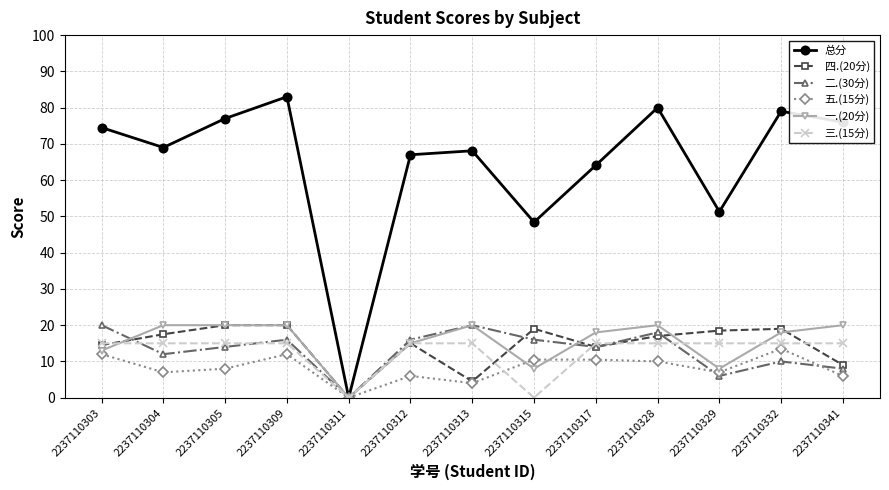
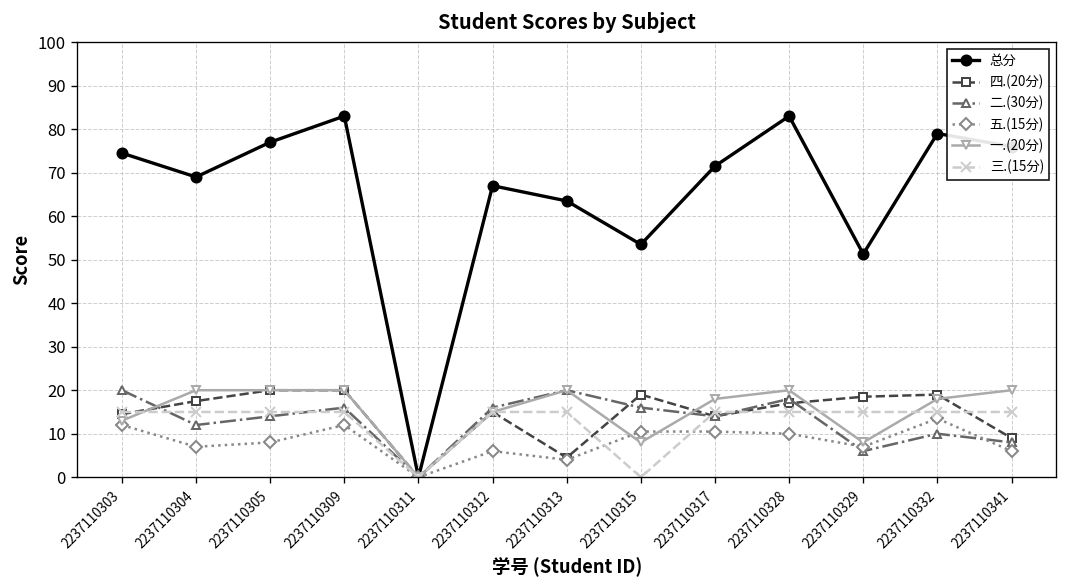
总分, 2237110313: 68 -> 64
总分, 2237110315: 48 -> 54
总分, 2237110317: 64 -> 72
总分, 2237110328: 80 -> 83
